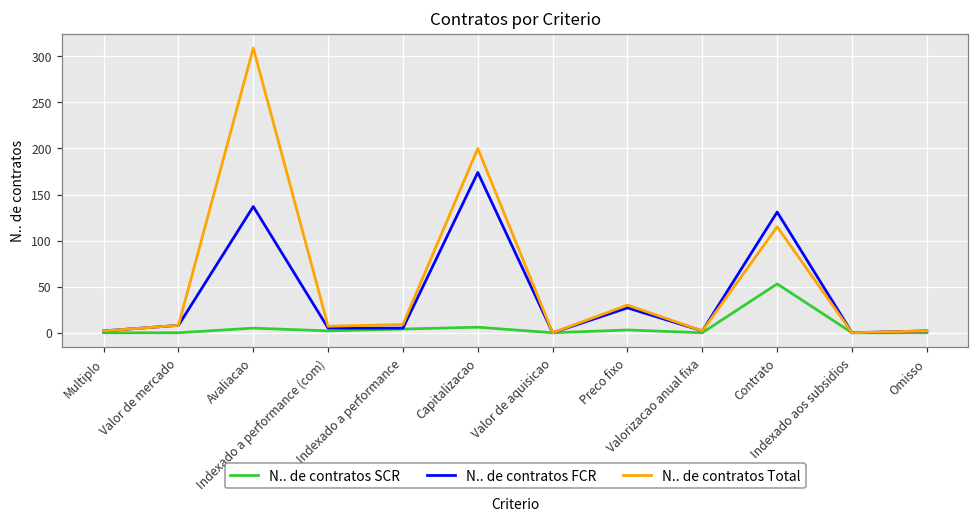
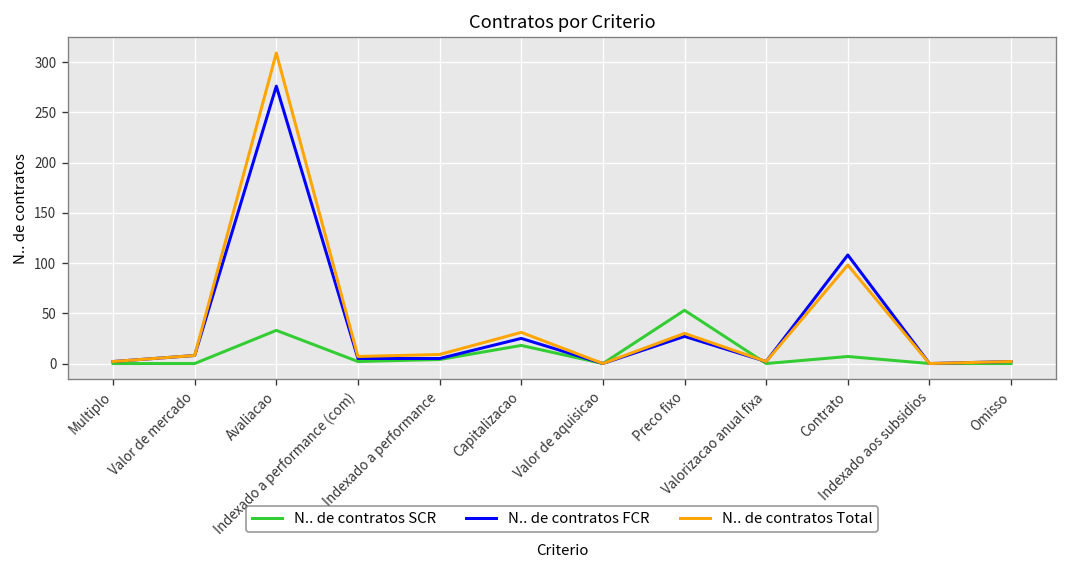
N.. de contratos SCR, Avaliacao: 10 -> 30
N.. de contratos FCR, Avaliacao: 140 -> 280
N.. de contratos SCR, Capitalizacao: 10 -> 20
N.. de contratos FCR, Capitalizacao: 170 -> 30
N.. de contratos Total, Capitalizacao: 200 -> 30
N.. de contratos SCR, Preco fixo: 0 -> 50
N.. de contratos SCR, Contrato: 50 -> 10
N.. de contratos FCR, Contrato: 130 -> 110
N.. de contratos Total, Contrato: 120 -> 100
